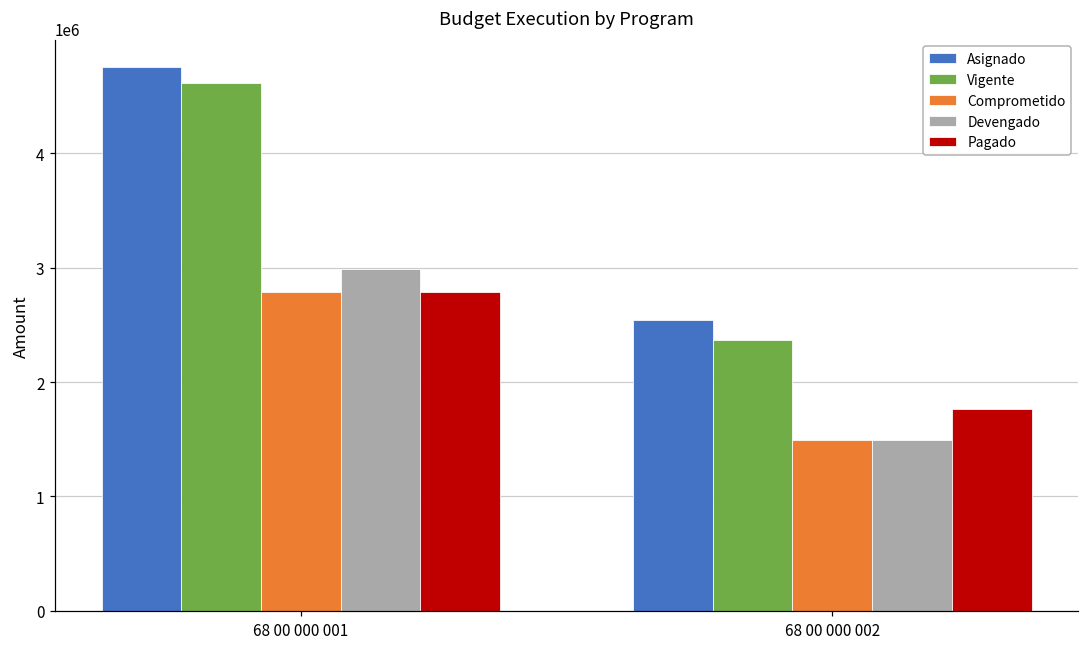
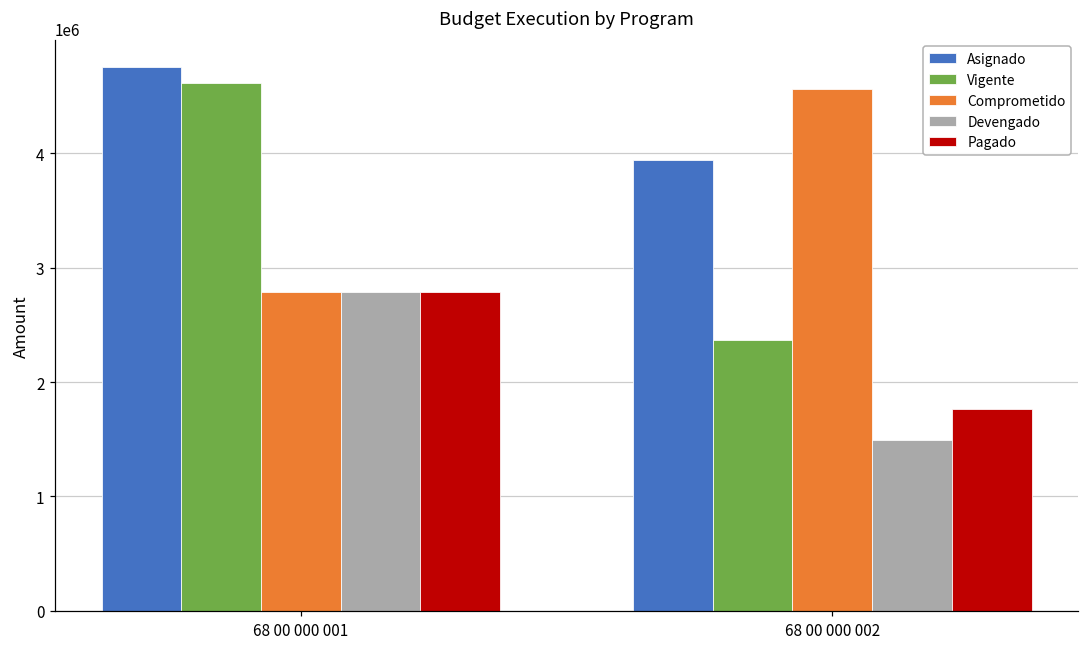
Devengado, 68 00 000 001: 2990000 -> 2790000
Asignado, 68 00 000 002: 2540000 -> 3940000
Comprometido, 68 00 000 002: 1490000 -> 4560000
